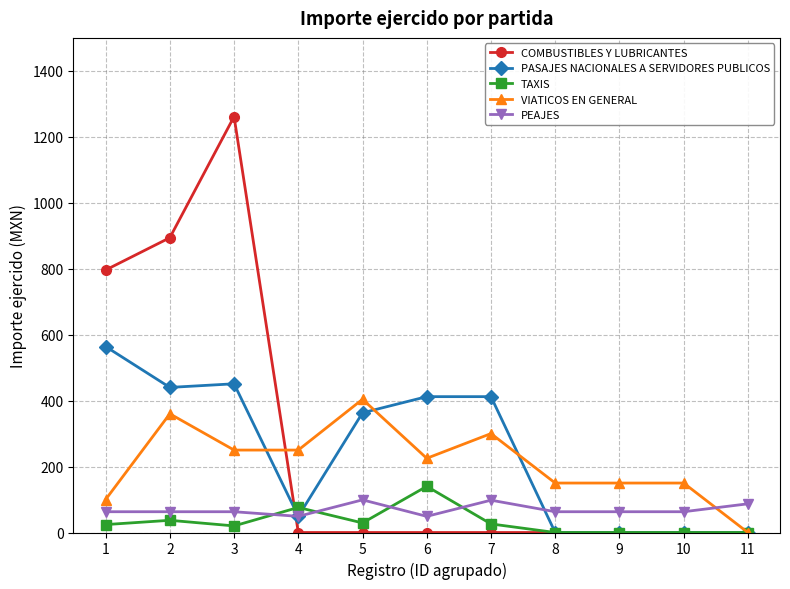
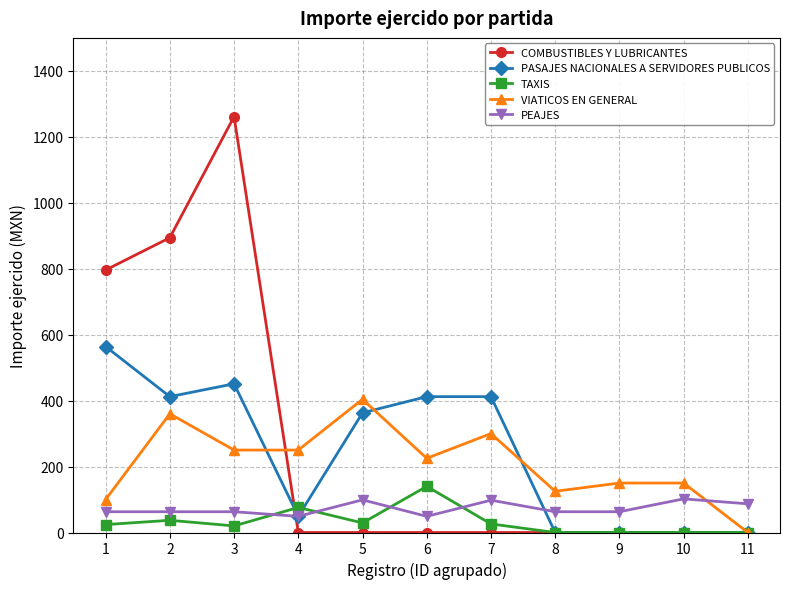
PASAJES NACIONALES A SERVIDORES PUBLICOS, 2: 440 -> 410
VIATICOS EN GENERAL, 8: 150 -> 130
PEAJES, 10: 60 -> 100
